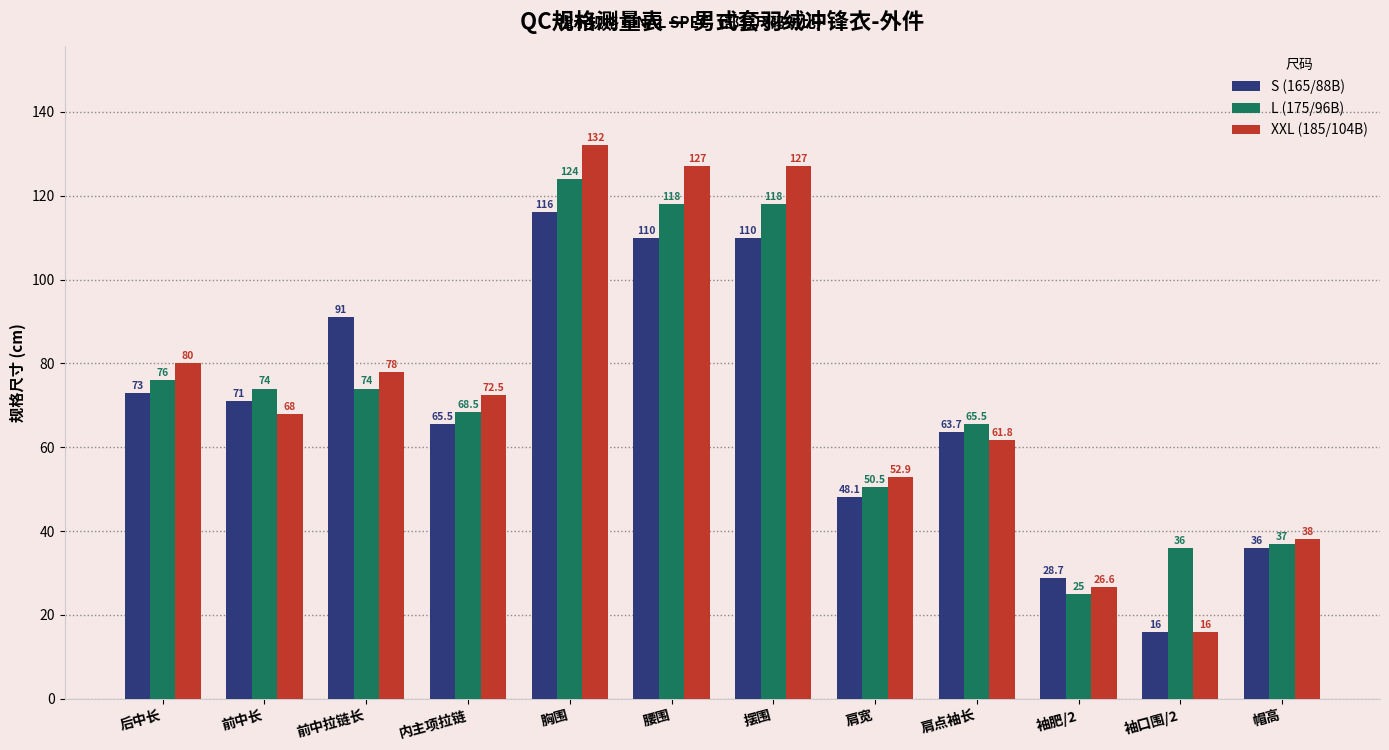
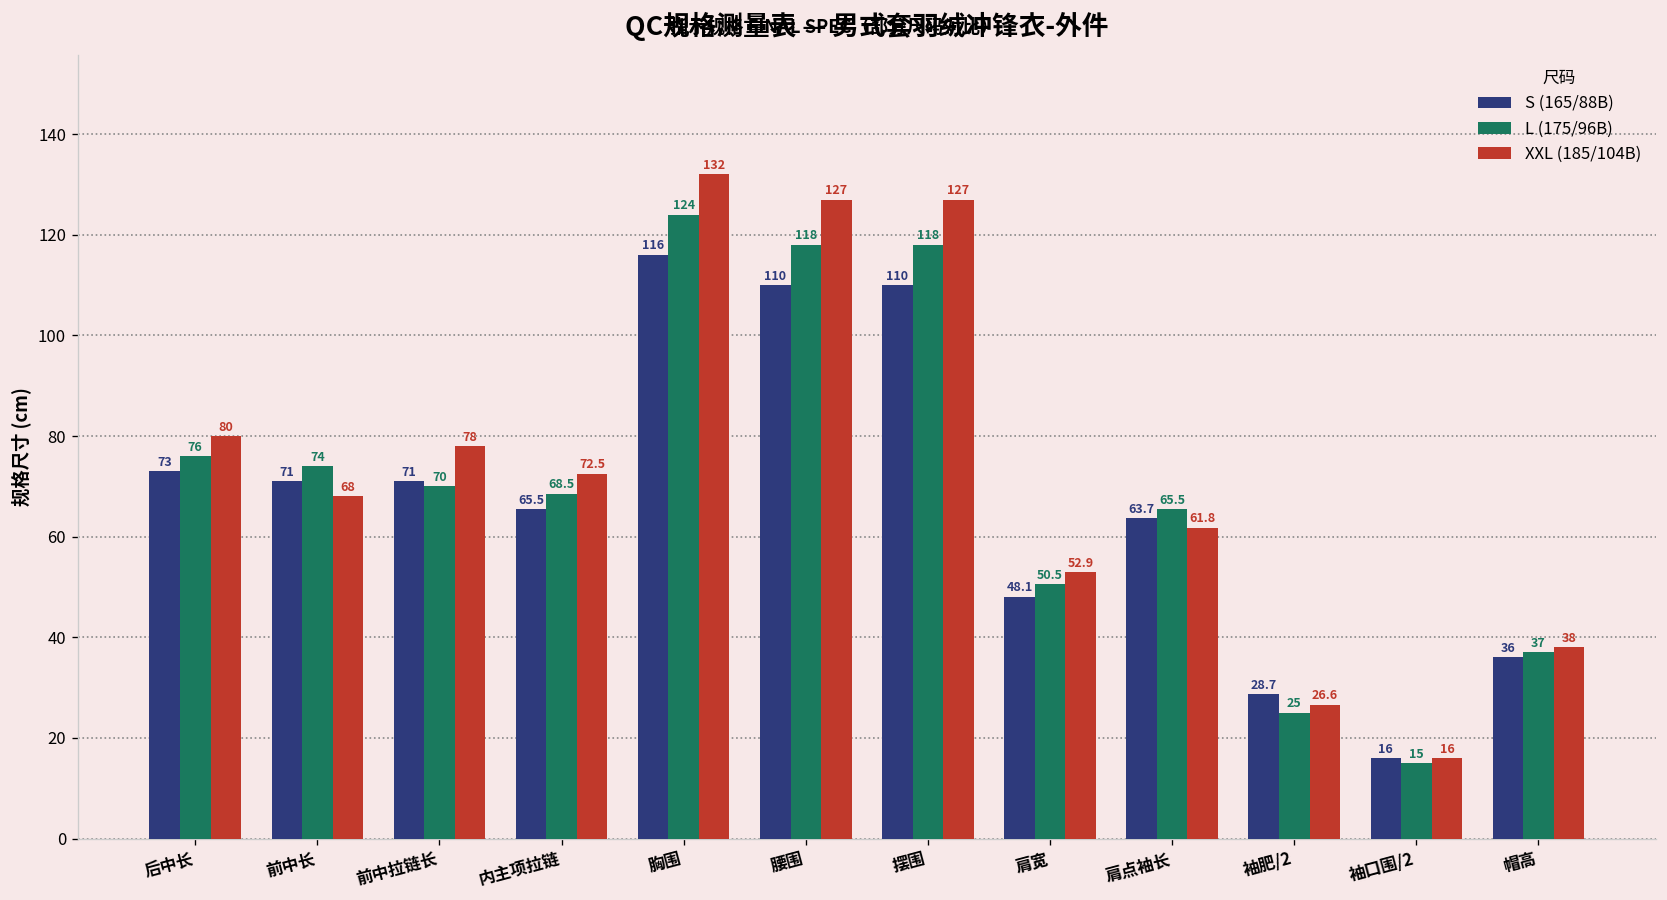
S (165/88B), 前中拉链长: 91 -> 71
L (175/96B), 前中拉链长: 74 -> 70
L (175/96B), 袖口围/2: 36 -> 15
